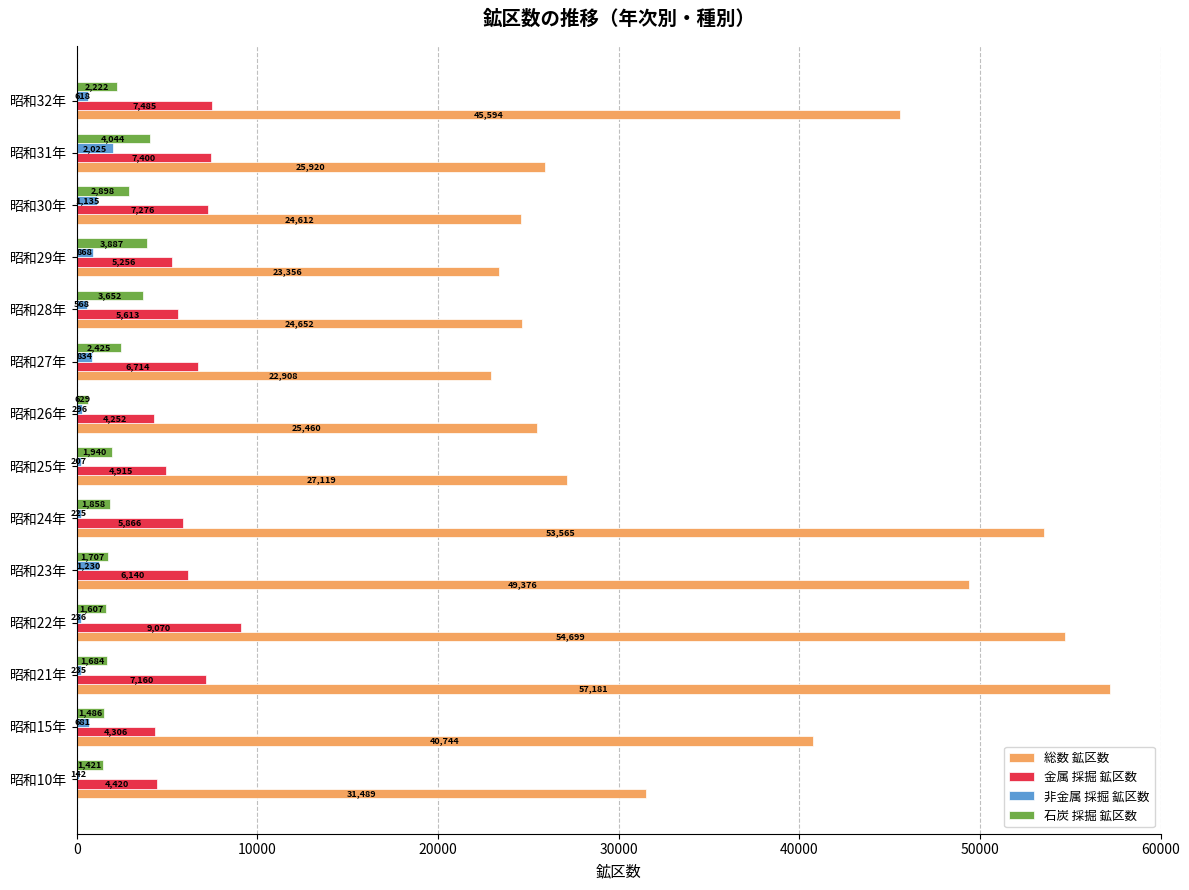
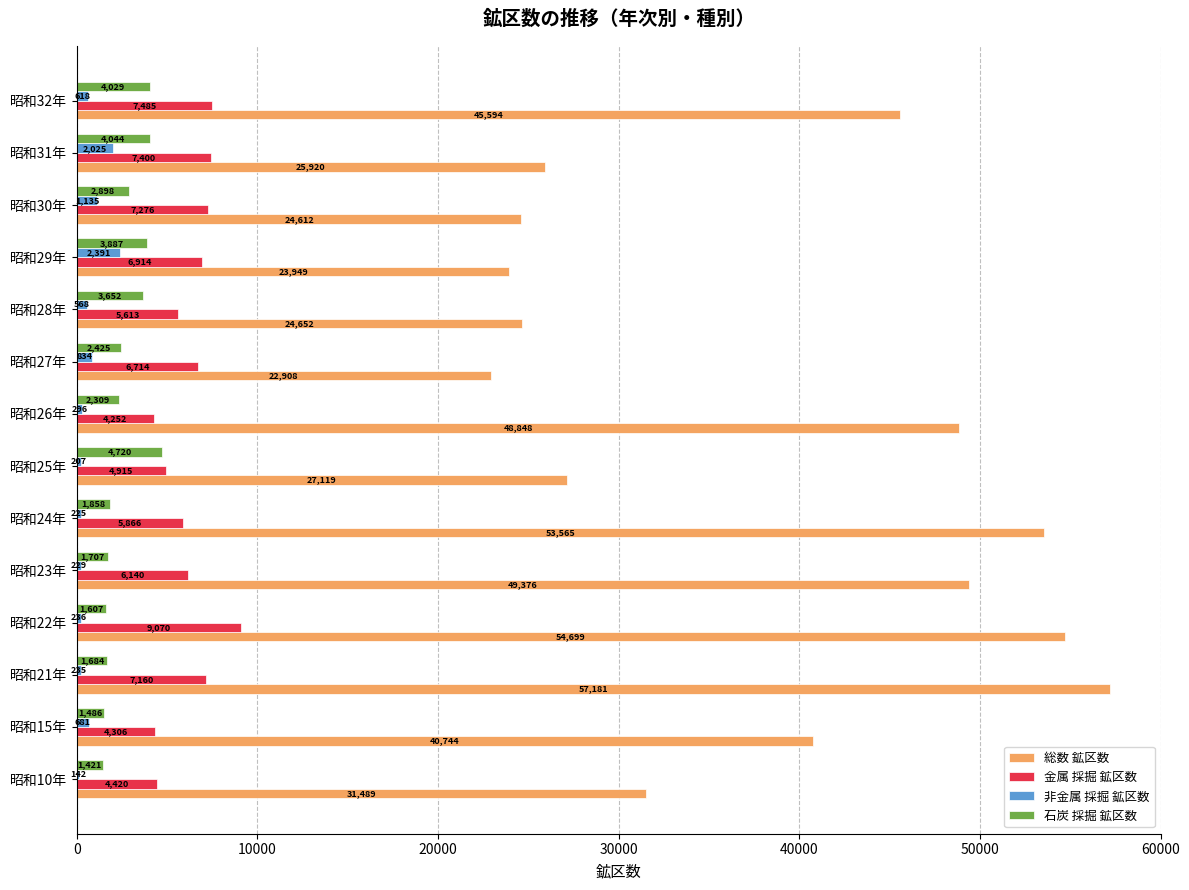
石炭 採掘 鉱区数, 昭和32年: 2,222 -> 4,029
非金属 採掘 鉱区数, 昭和29年: 868 -> 2,391
金属 採掘 鉱区数, 昭和29年: 5,256 -> 6,914
総数 鉱区数, 昭和29年: 23,356 -> 23,949
石炭 採掘 鉱区数, 昭和26年: 629 -> 2,309
総数 鉱区数, 昭和26年: 25,460 -> 48,848
石炭 採掘 鉱区数, 昭和25年: 1,940 -> 4,720
非金属 採掘 鉱区数, 昭和23年: 1,230 -> 229
